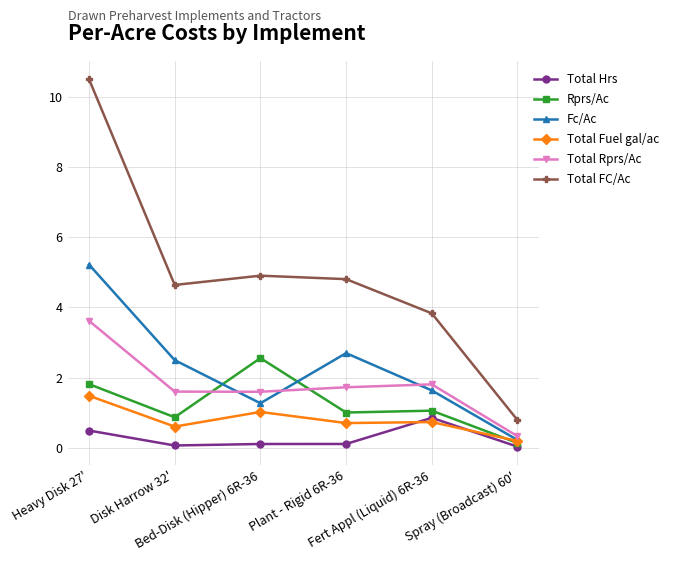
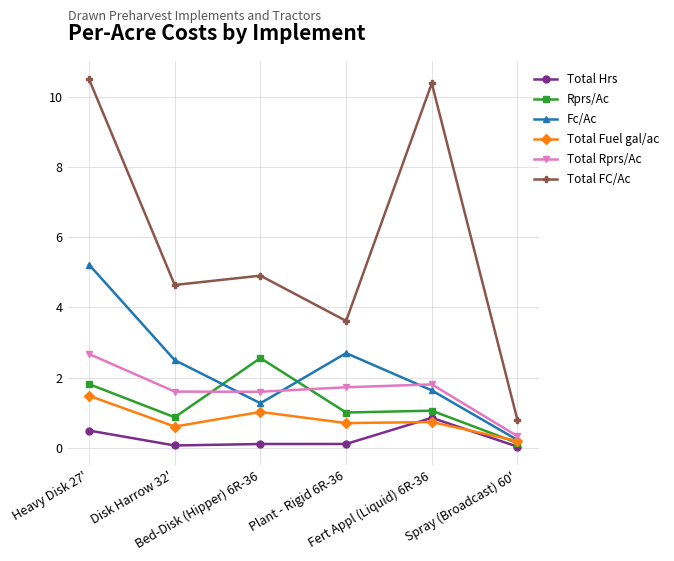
Total Rprs/Ac, Heavy Disk 27': 3.6 -> 2.7
Total FC/Ac, Plant - Rigid 6R-36: 4.8 -> 3.6
Total FC/Ac, Fert Appl (Liquid) 6R-36: 3.8 -> 10.4
